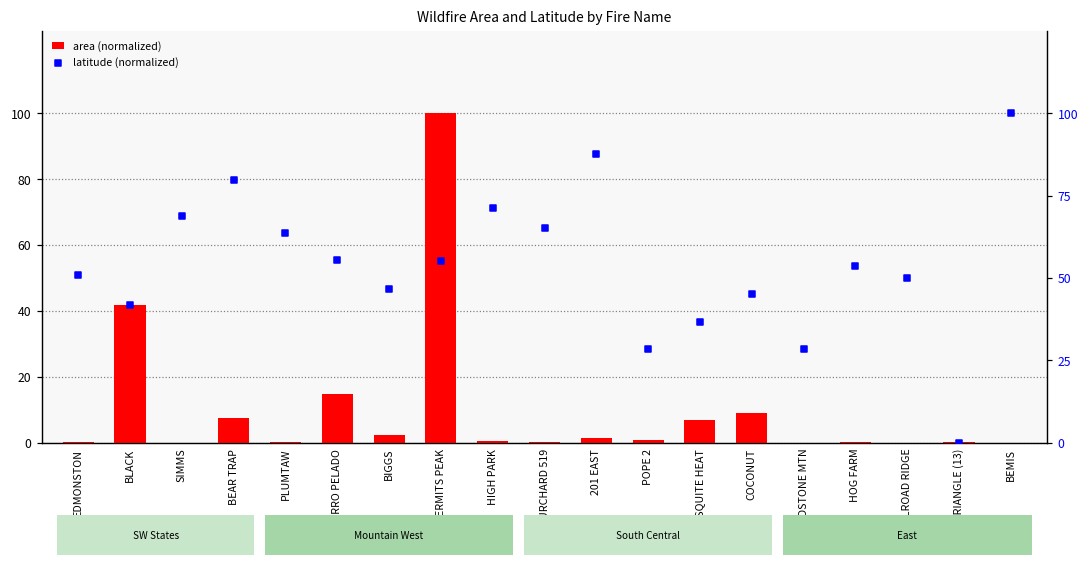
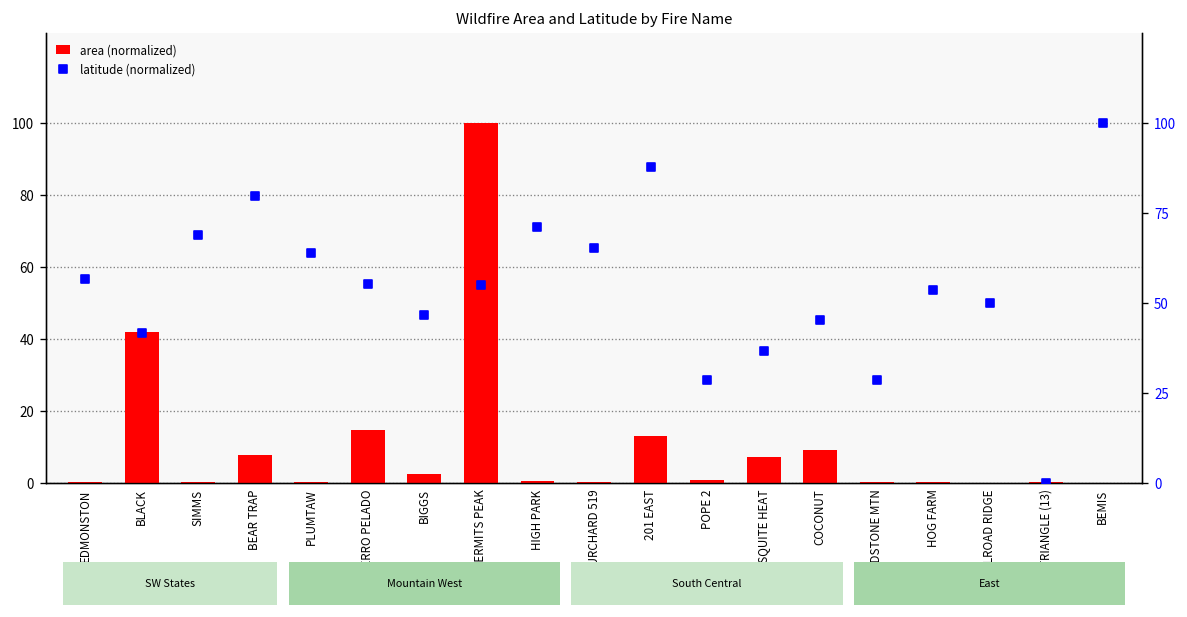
area (normalized), 201 EAST: 1 -> 13
latitude (normalized), EDMONSTON: 51 -> 57
